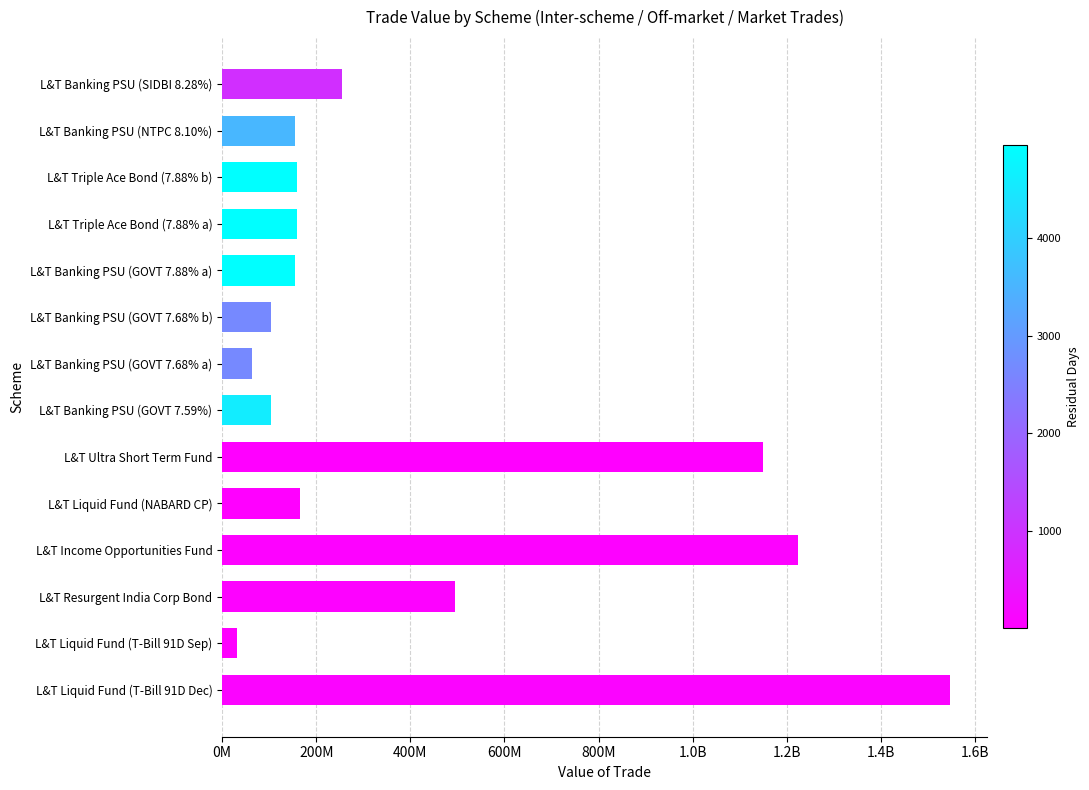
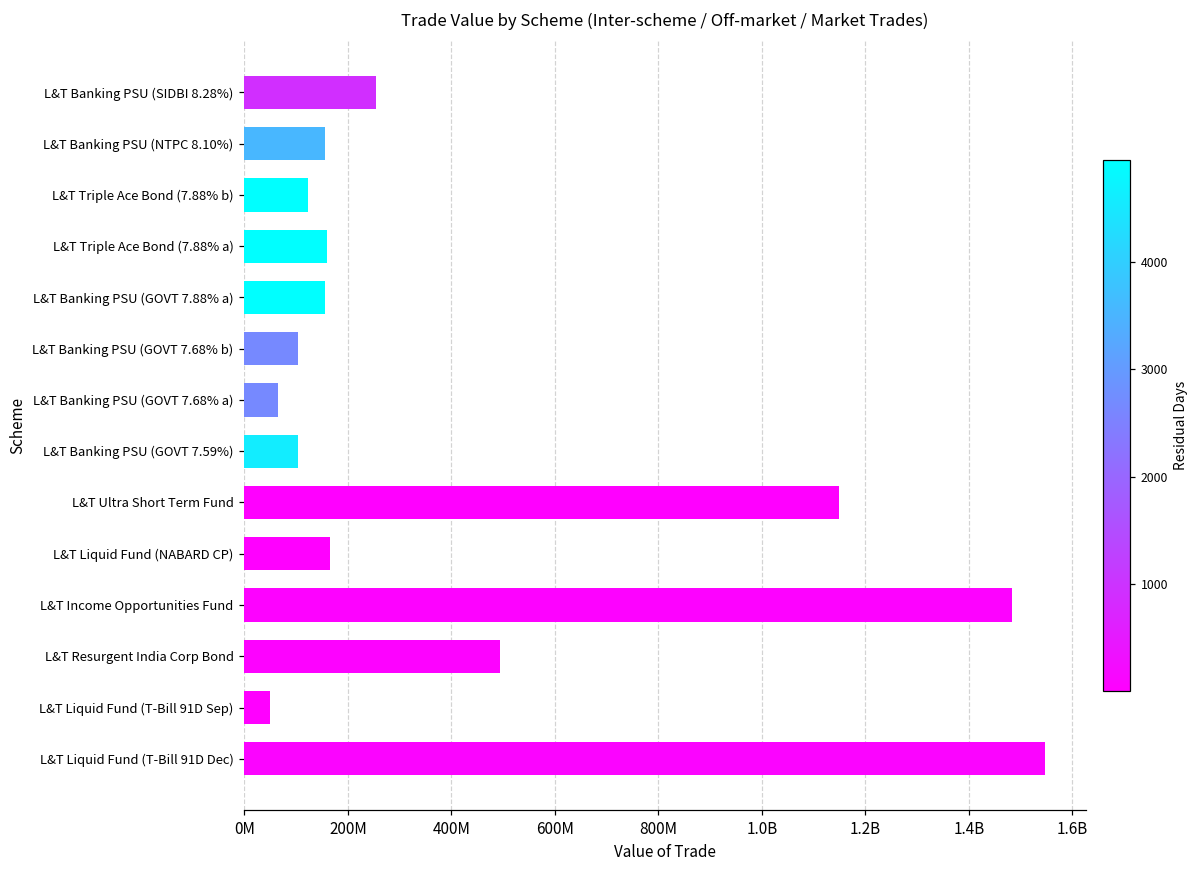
L&T Triple Ace Bond (7.88% b): 160000000 -> 120000000
L&T Income Opportunities Fund: 1220000000 -> 1480000000
L&T Liquid Fund (T-Bill 91D Sep): 30000000 -> 50000000
